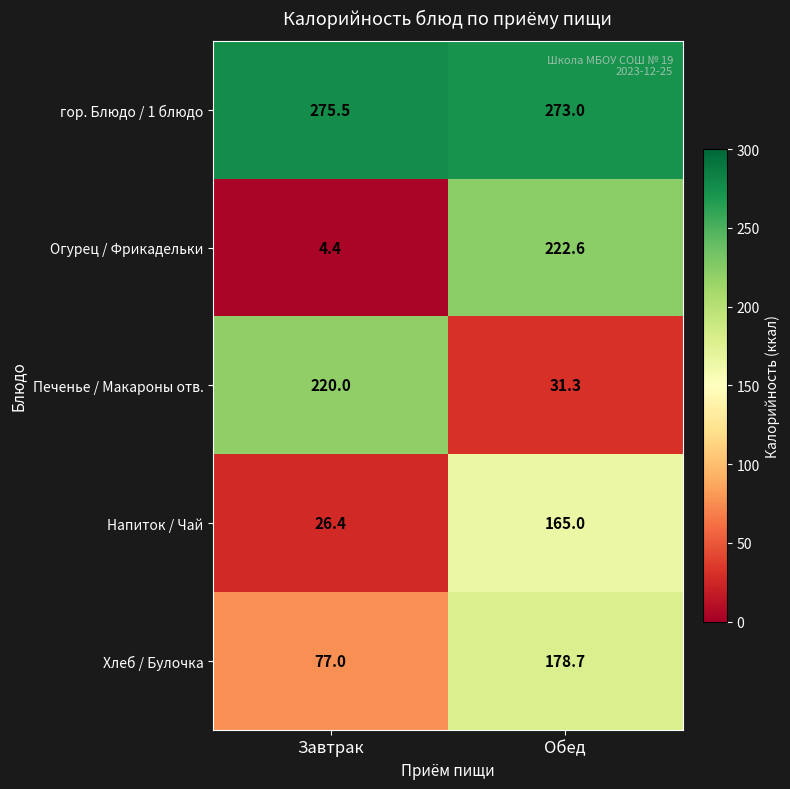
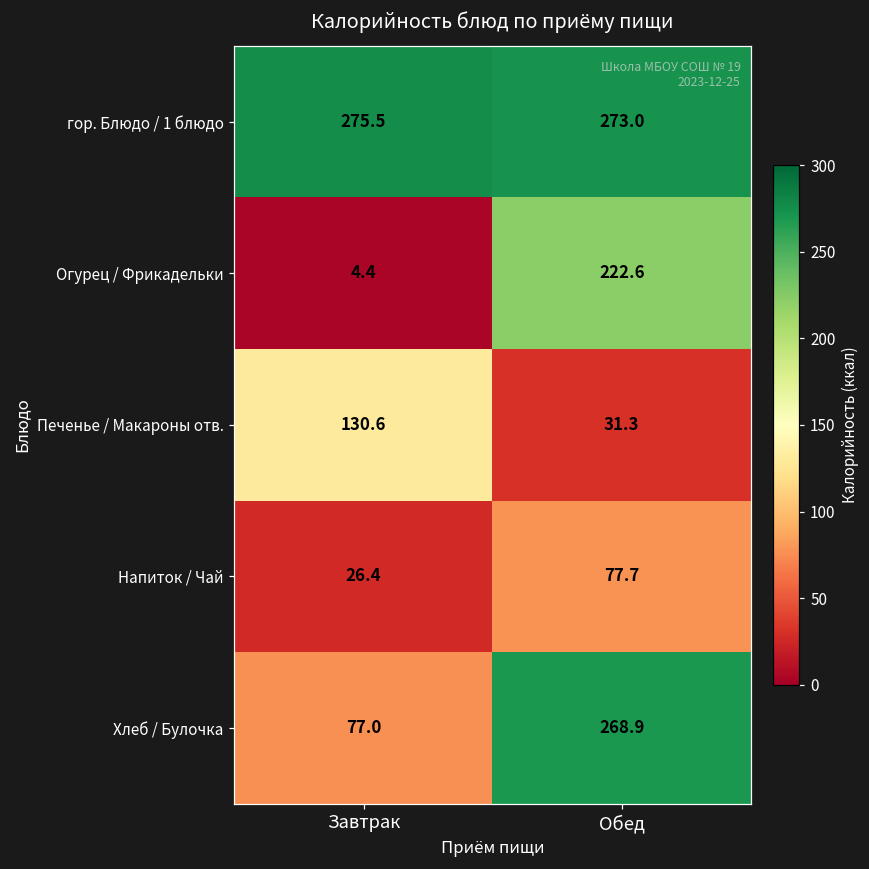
Печенье / Макароны отв., Завтрак: 220.0 -> 130.6
Напиток / Чай, Обед: 165.0 -> 77.7
Хлеб / Булочка, Обед: 178.7 -> 268.9
